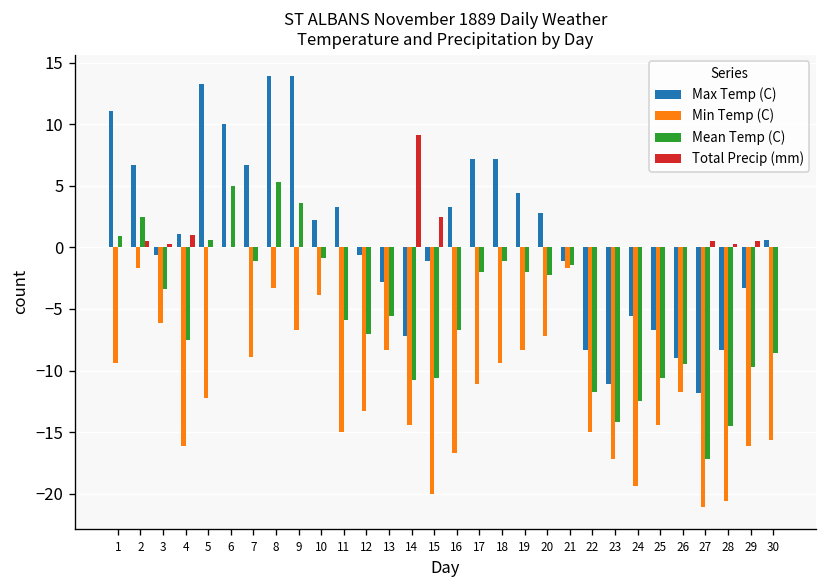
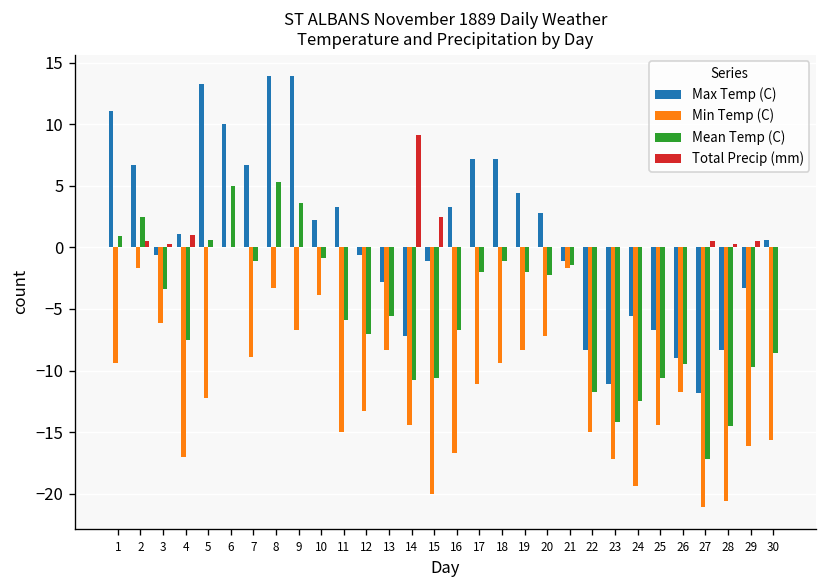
Min Temp (C), 4: -16.1 -> -17.0
